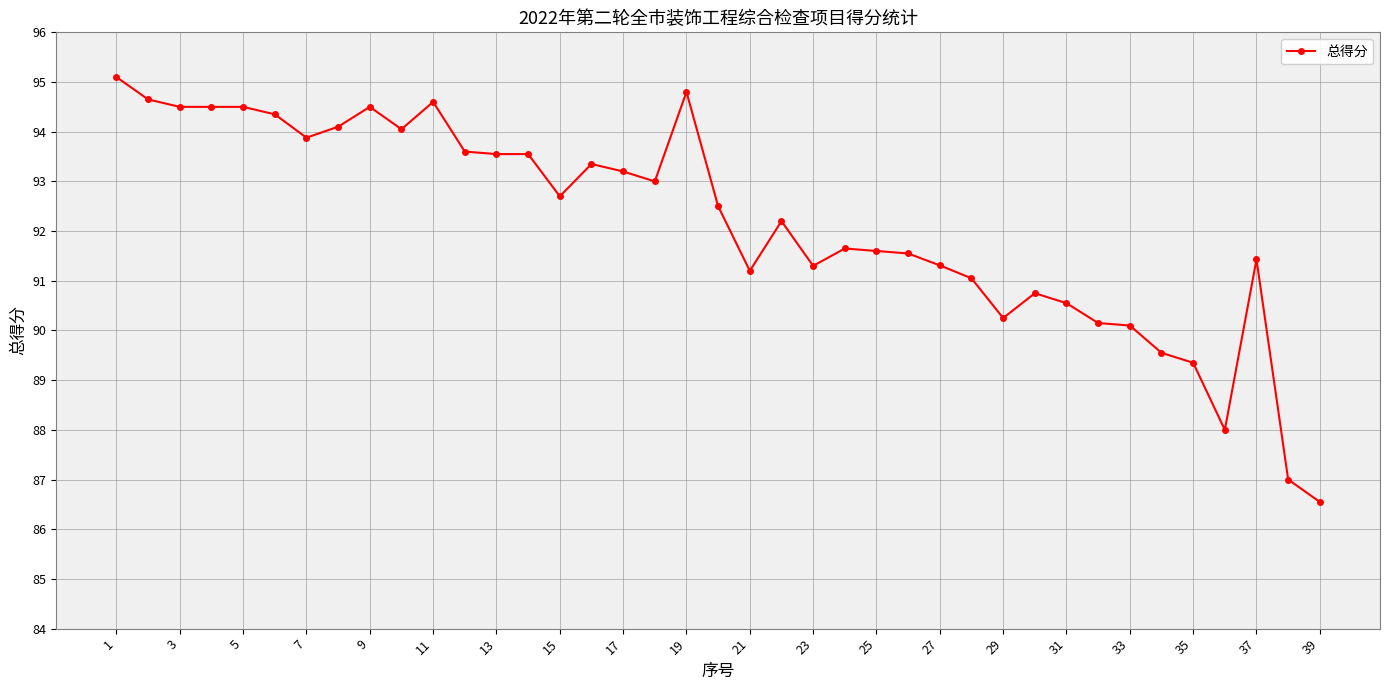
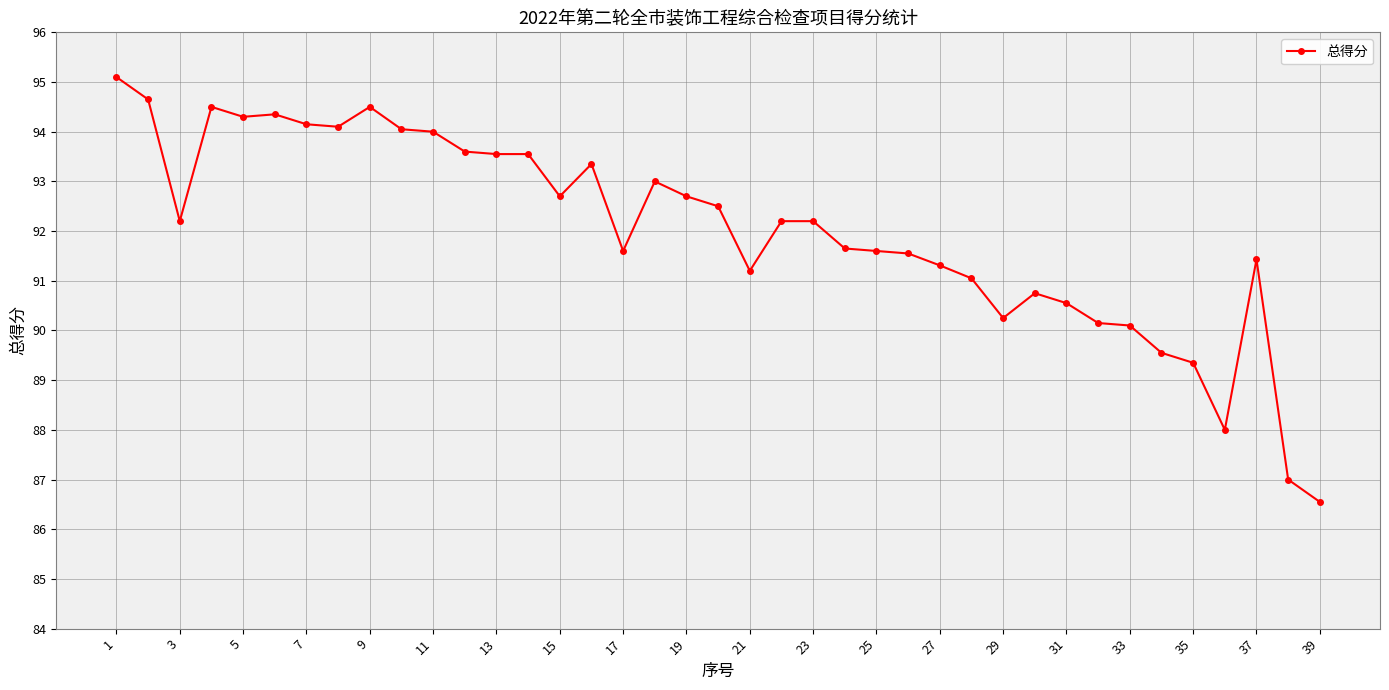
3: 94.5 -> 92.2
5: 94.5 -> 94.3
7: 93.9 -> 94.2
11: 94.6 -> 94.0
17: 93.2 -> 91.6
19: 94.8 -> 92.7
23: 91.3 -> 92.2
